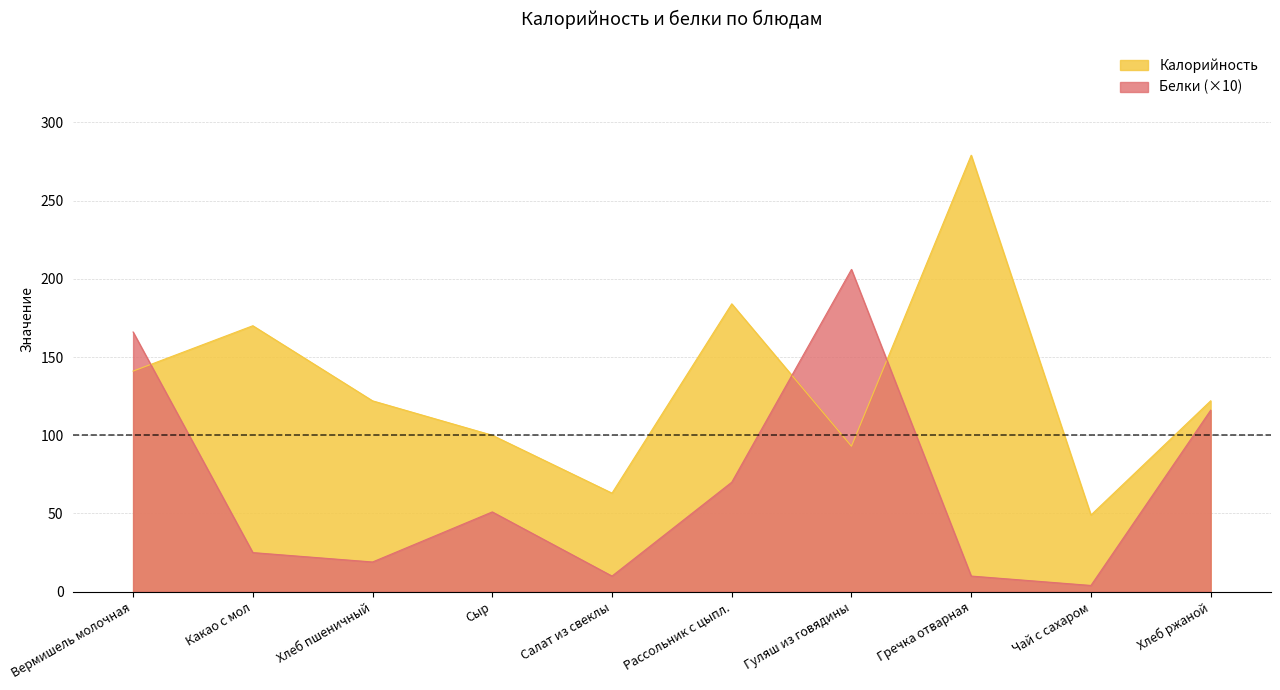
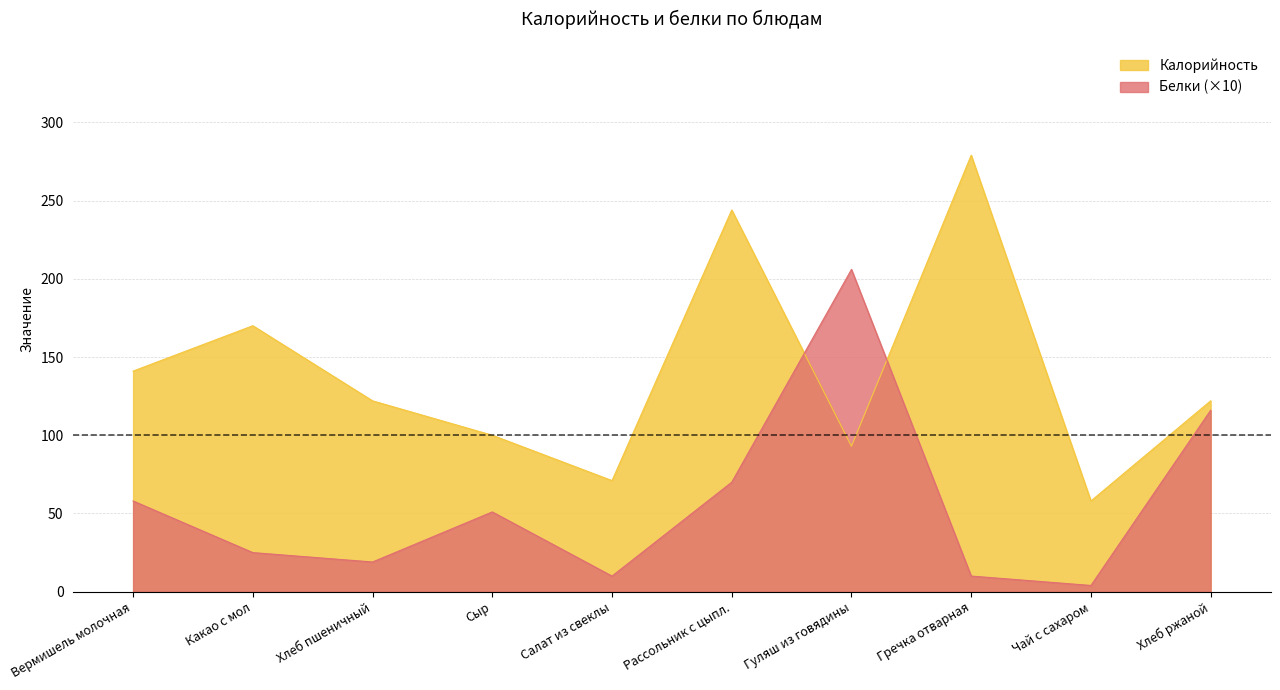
Белки (×10), Вермишель молочная: 166 -> 58
Калорийность, Салат из свеклы: 63 -> 71
Калорийность, Рассольник с цыпл.: 184 -> 244
Калорийность, Чай с сахаром: 49 -> 58
